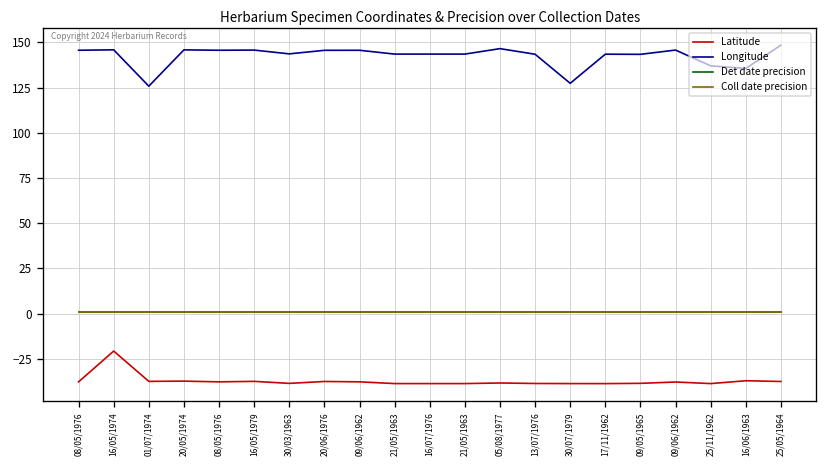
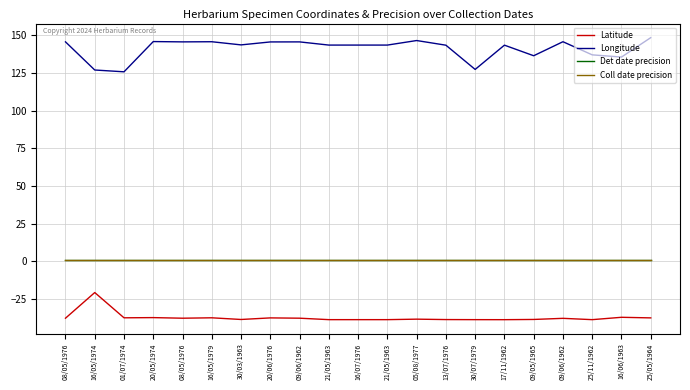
Longitude, 16/05/1974: 146 -> 127
Longitude, 09/05/1965: 143 -> 136
